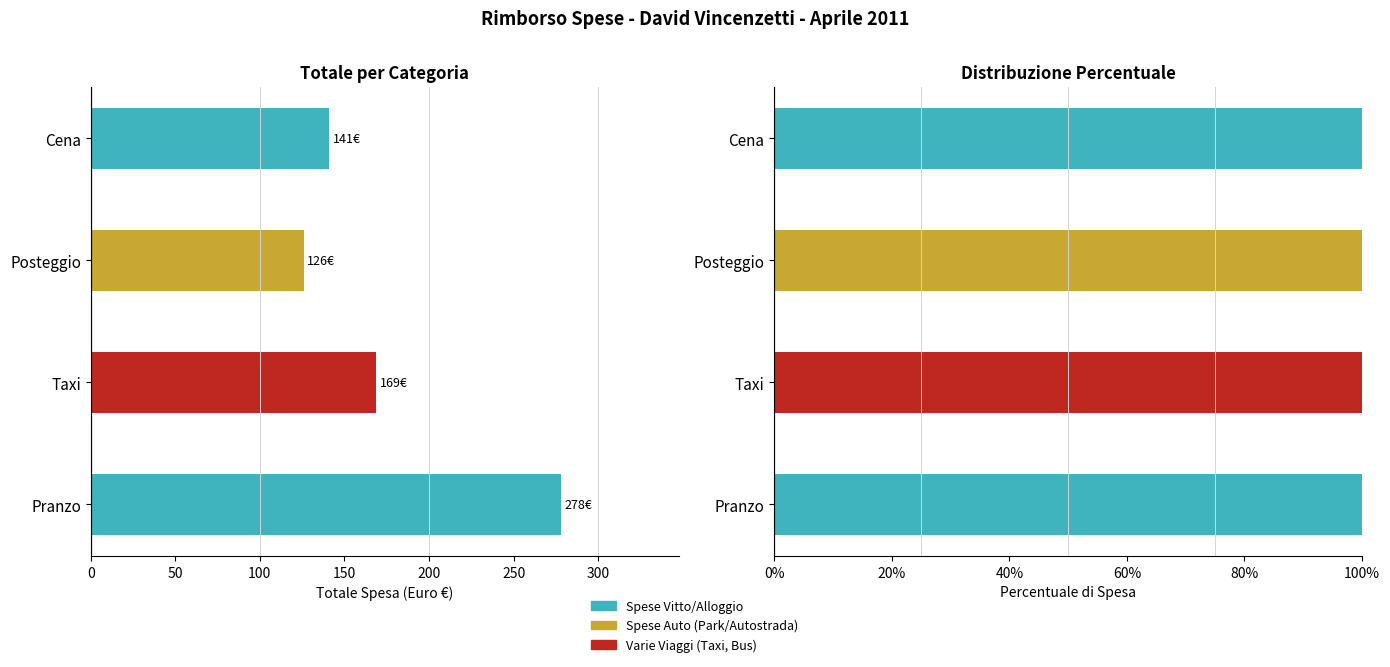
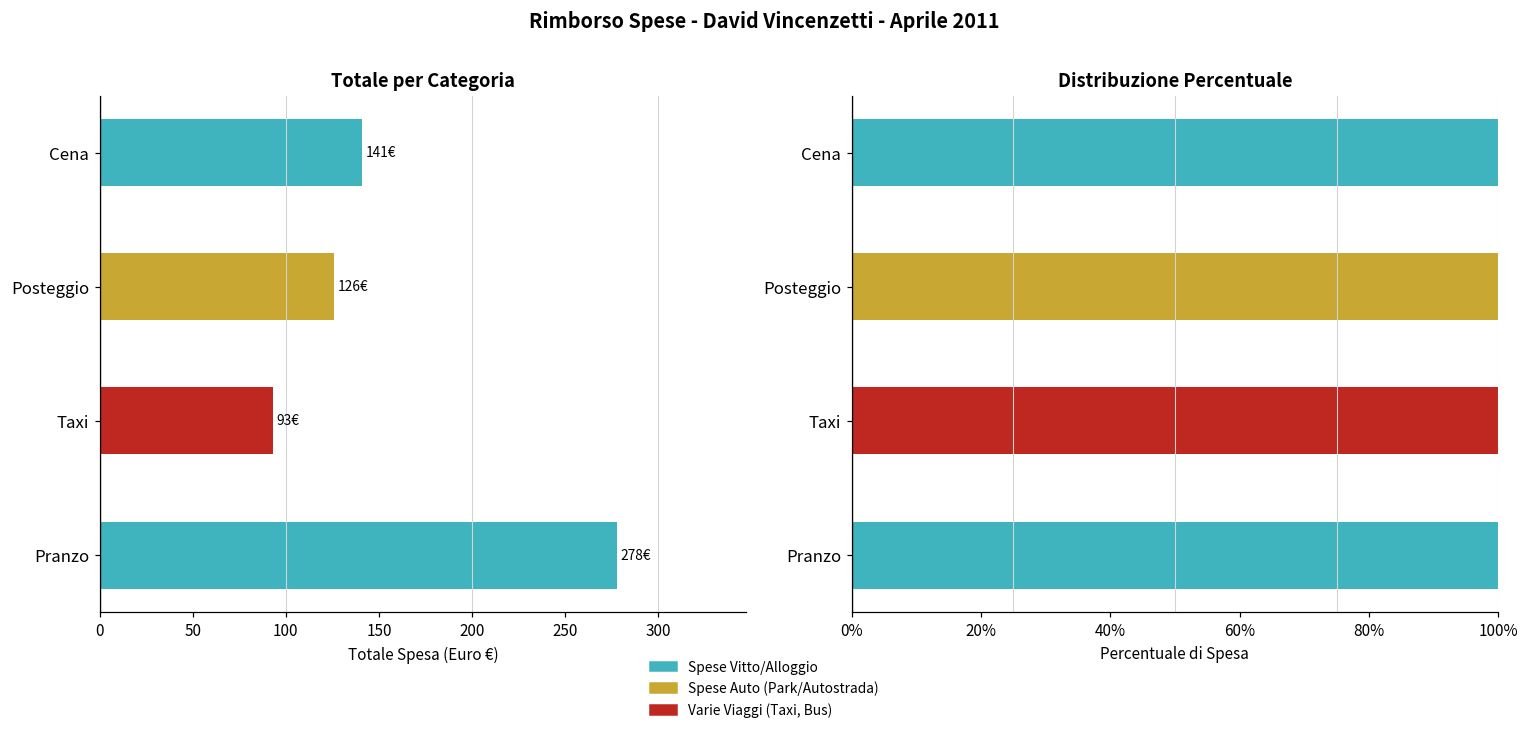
Totale per Categoria, Varie Viaggi (Taxi, Bus), Taxi: 169€ -> 93€
